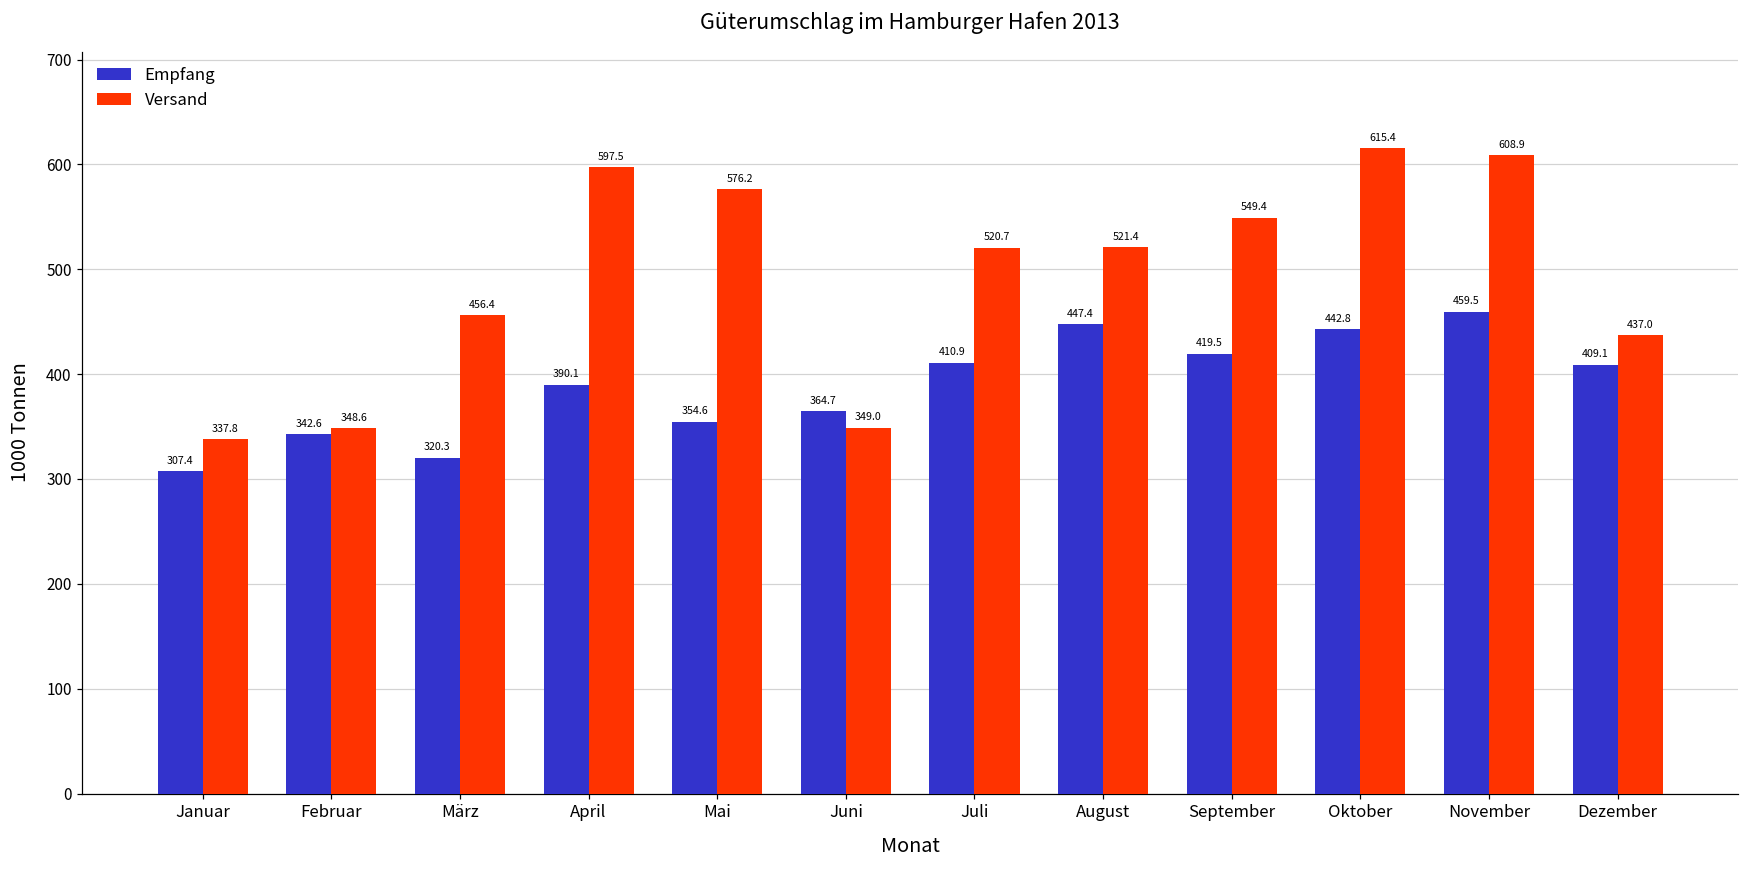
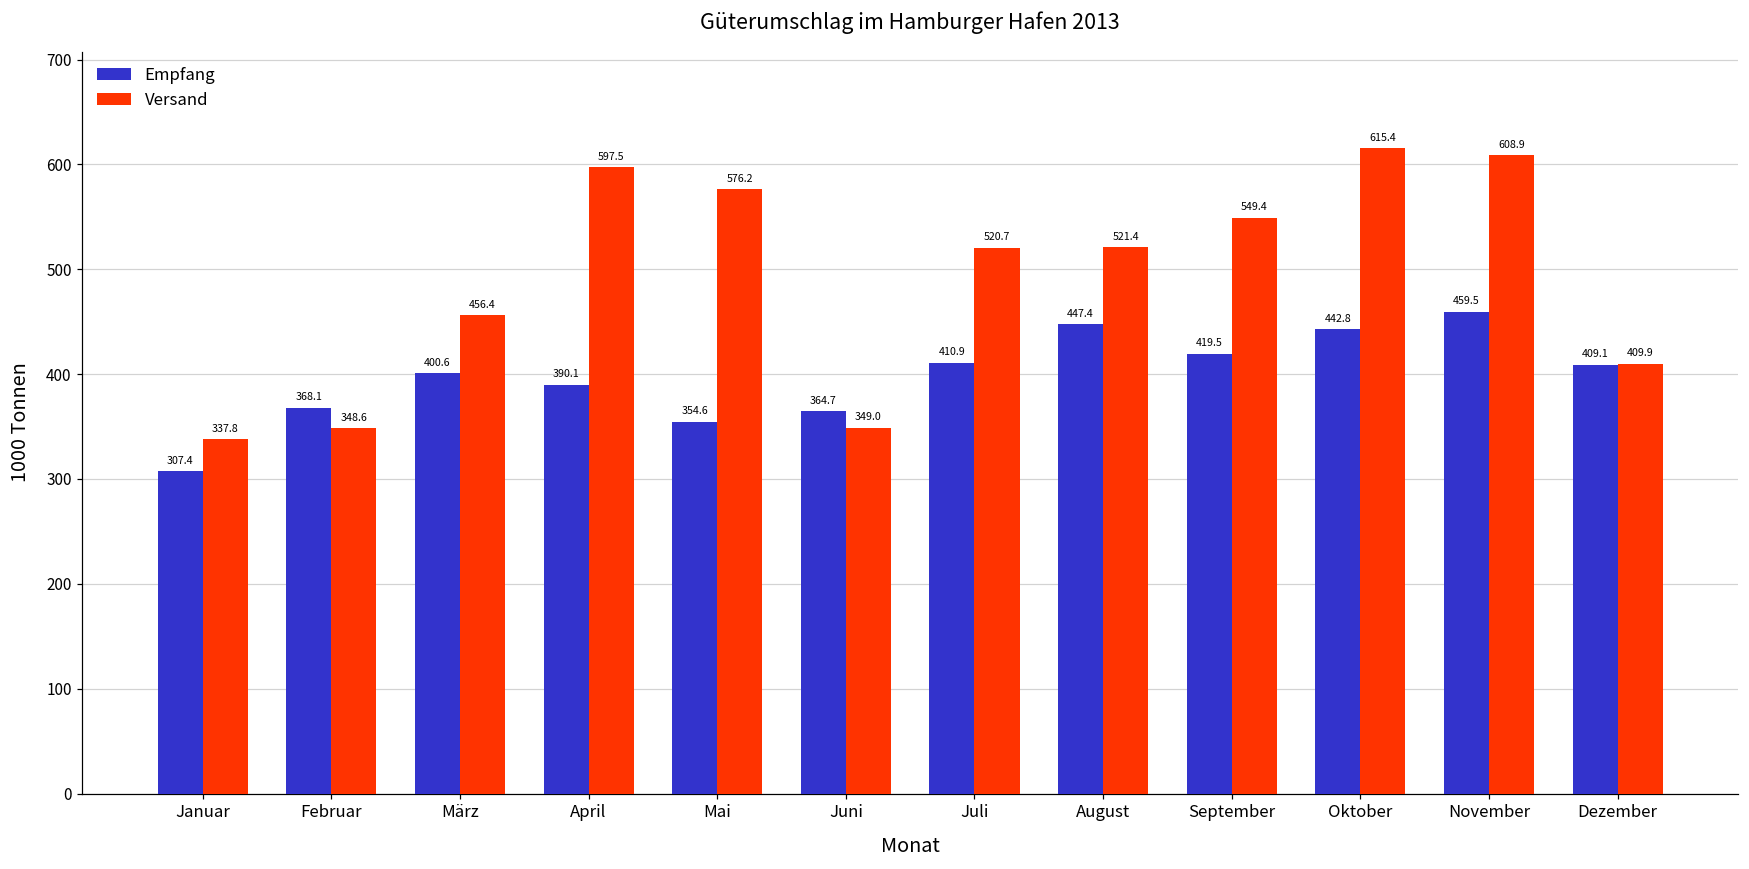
Empfang, Februar: 342.6 -> 368.1
Empfang, März: 320.3 -> 400.6
Versand, Dezember: 437.0 -> 409.9
